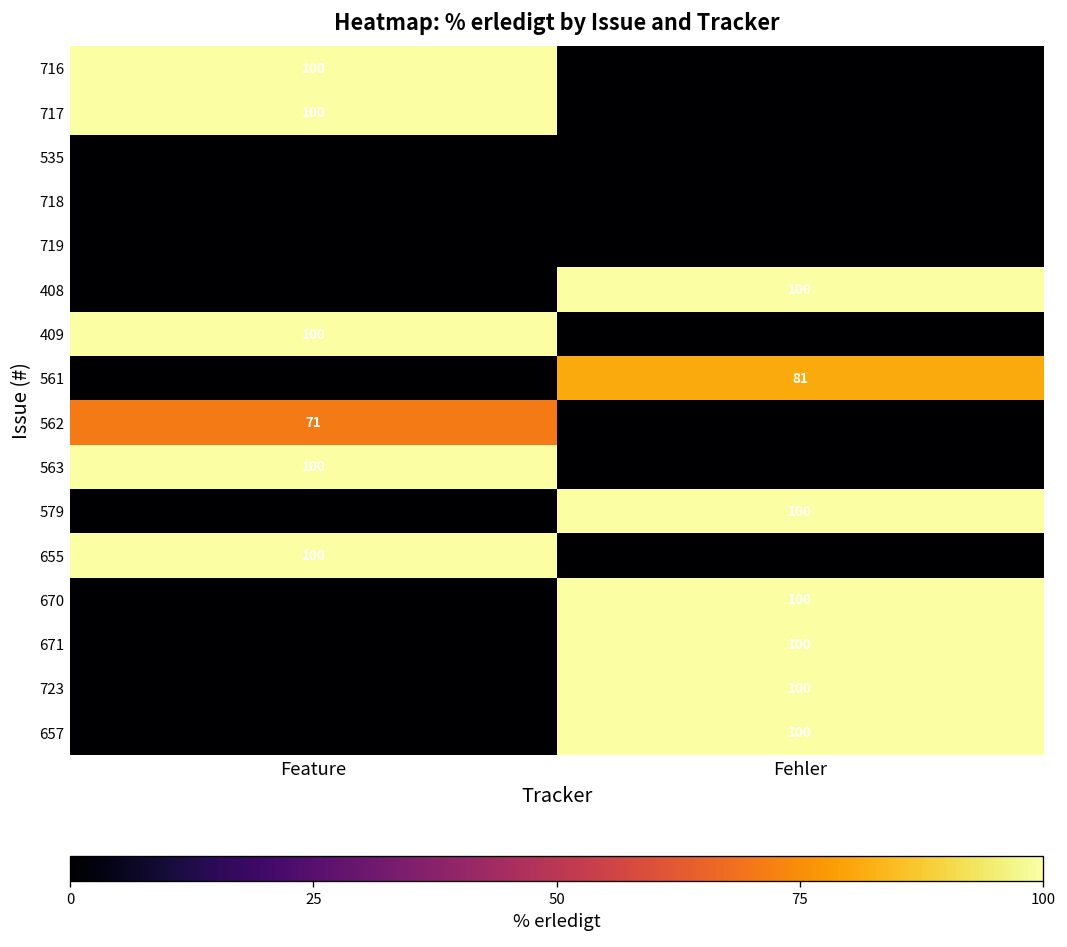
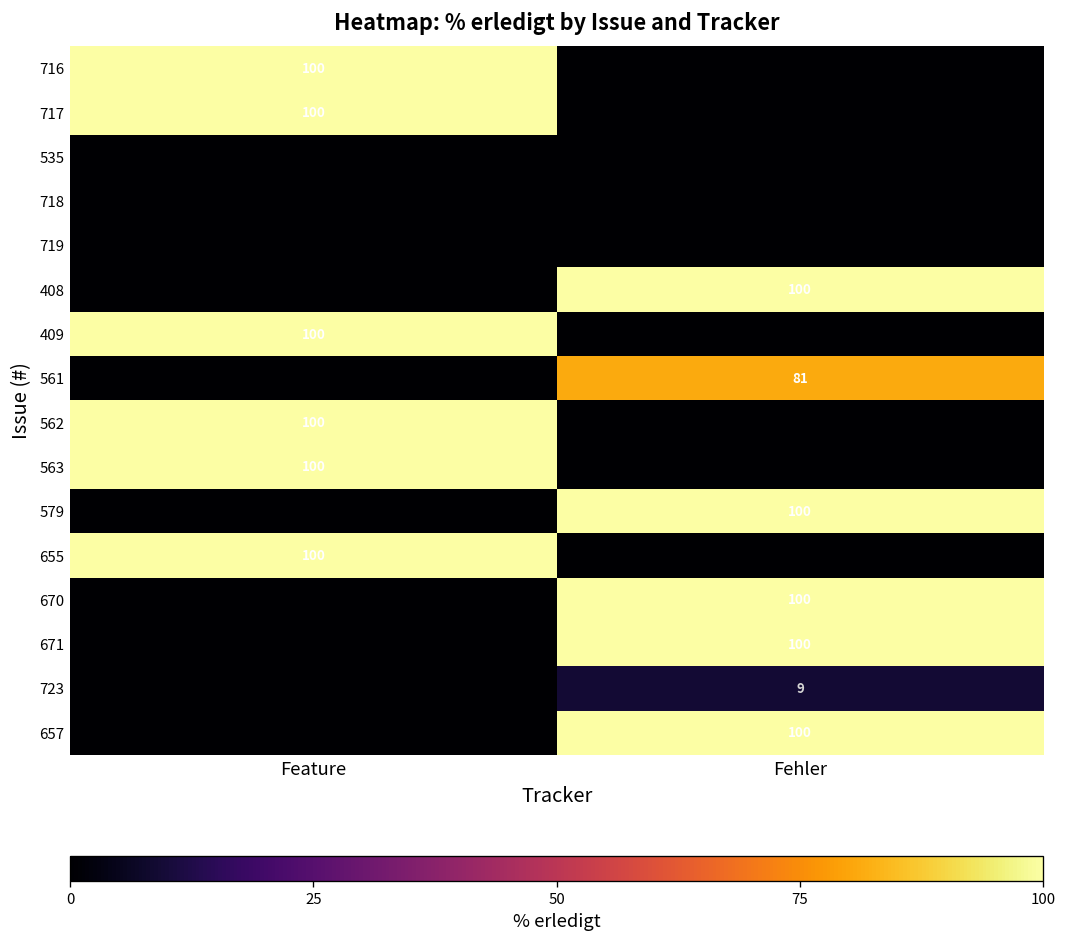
562, Feature: 71 -> 100
723, Fehler: 100 -> 9
